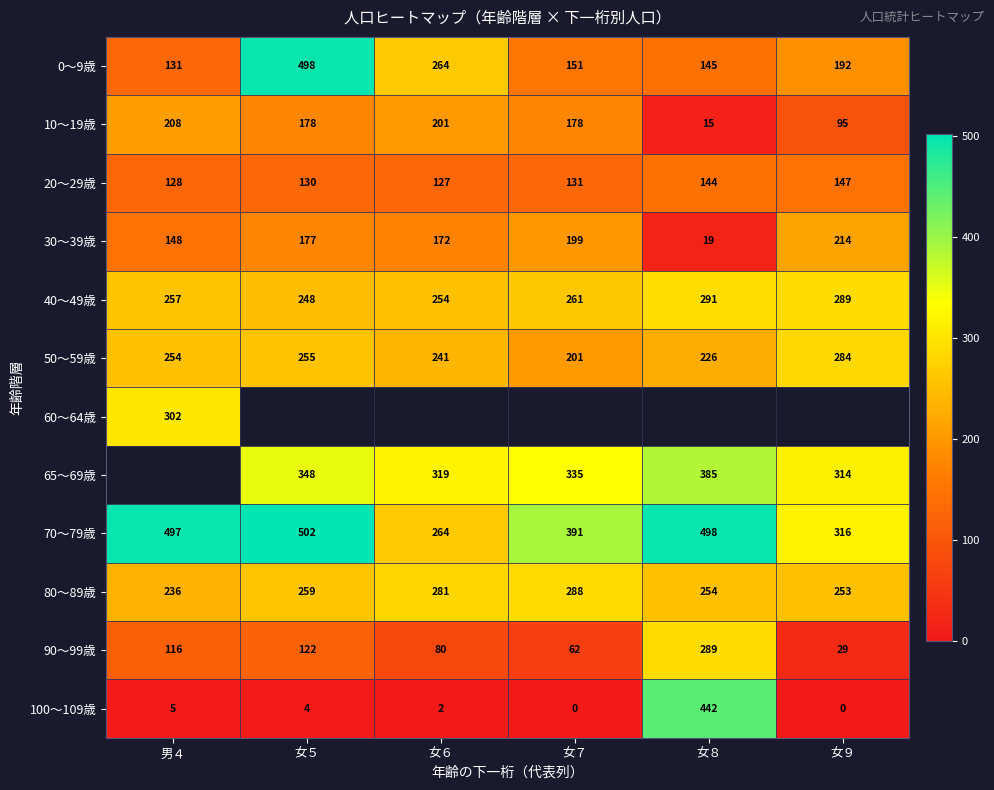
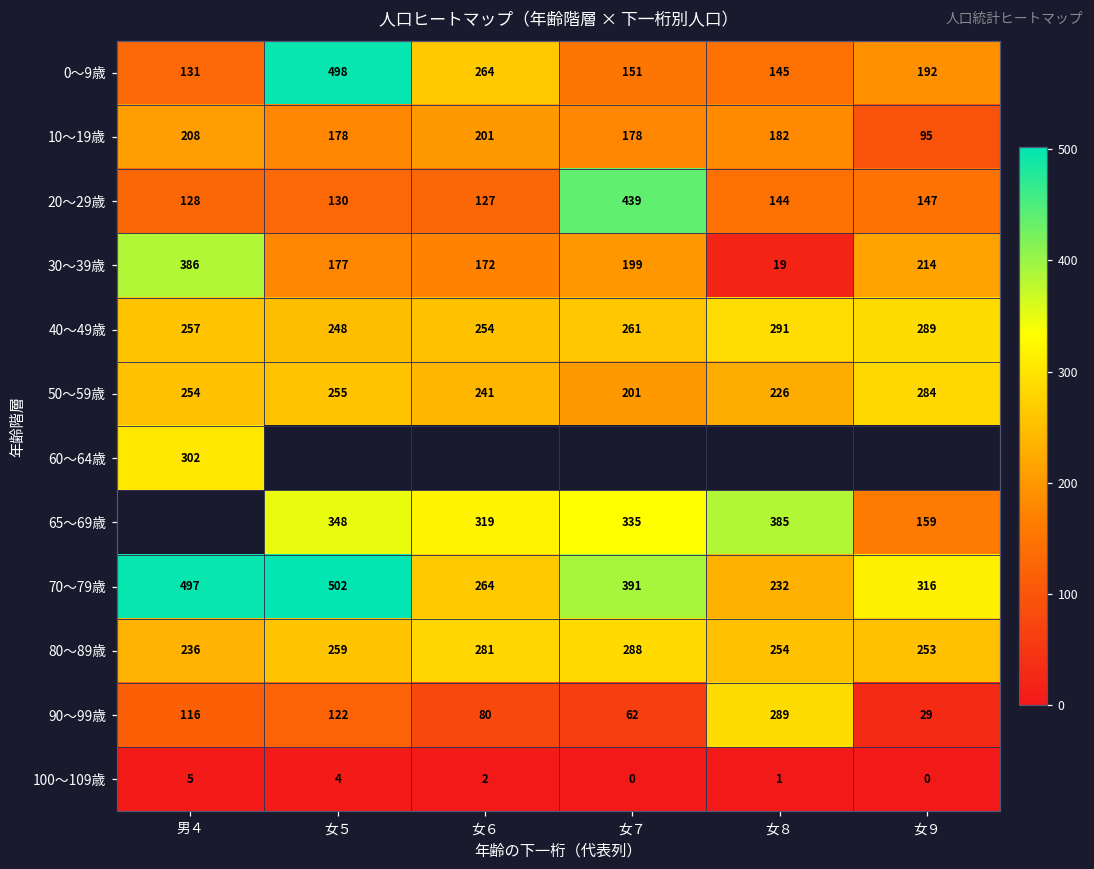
10～19歳, 女８: 15 -> 182
20～29歳, 女７: 131 -> 439
30～39歳, 男４: 148 -> 386
65～69歳, 女９: 314 -> 159
70～79歳, 女８: 498 -> 232
100～109歳, 女８: 442 -> 1
